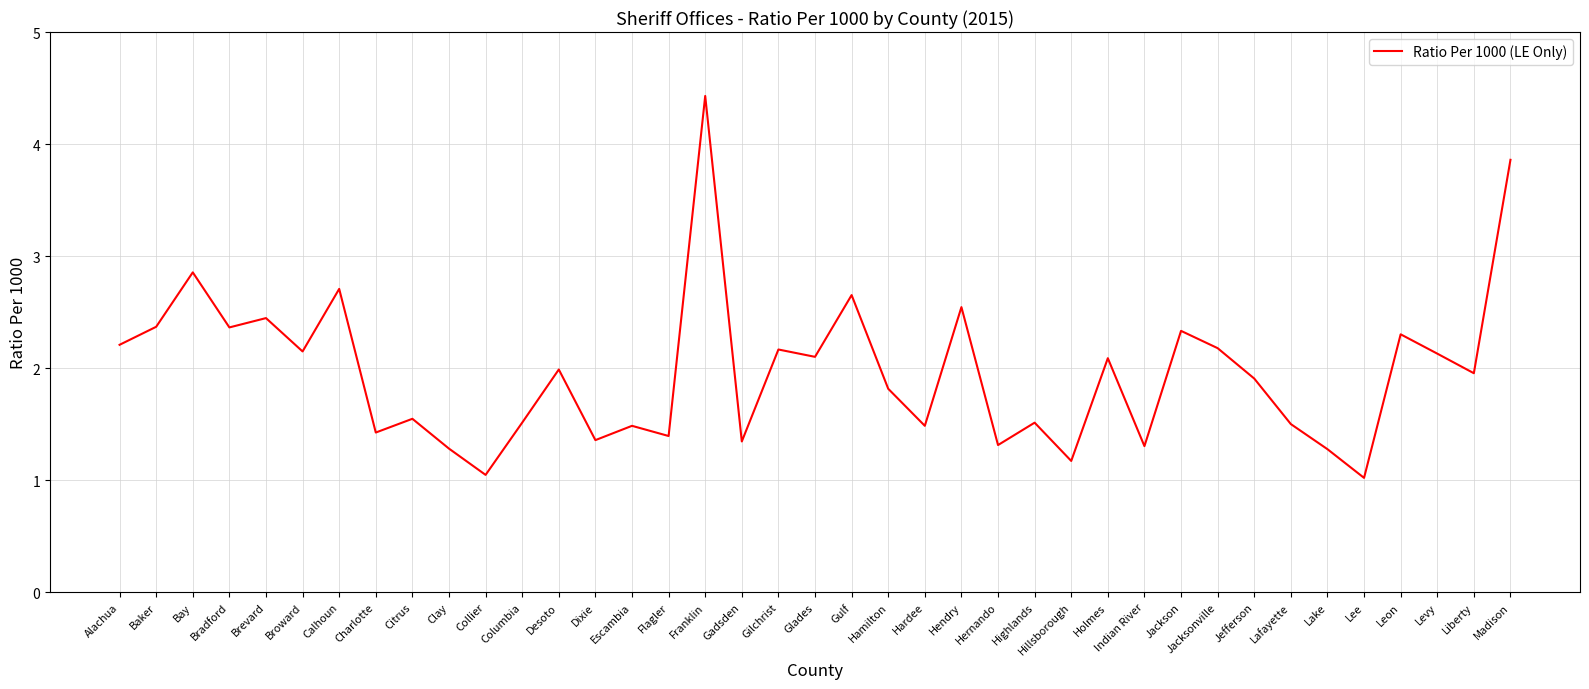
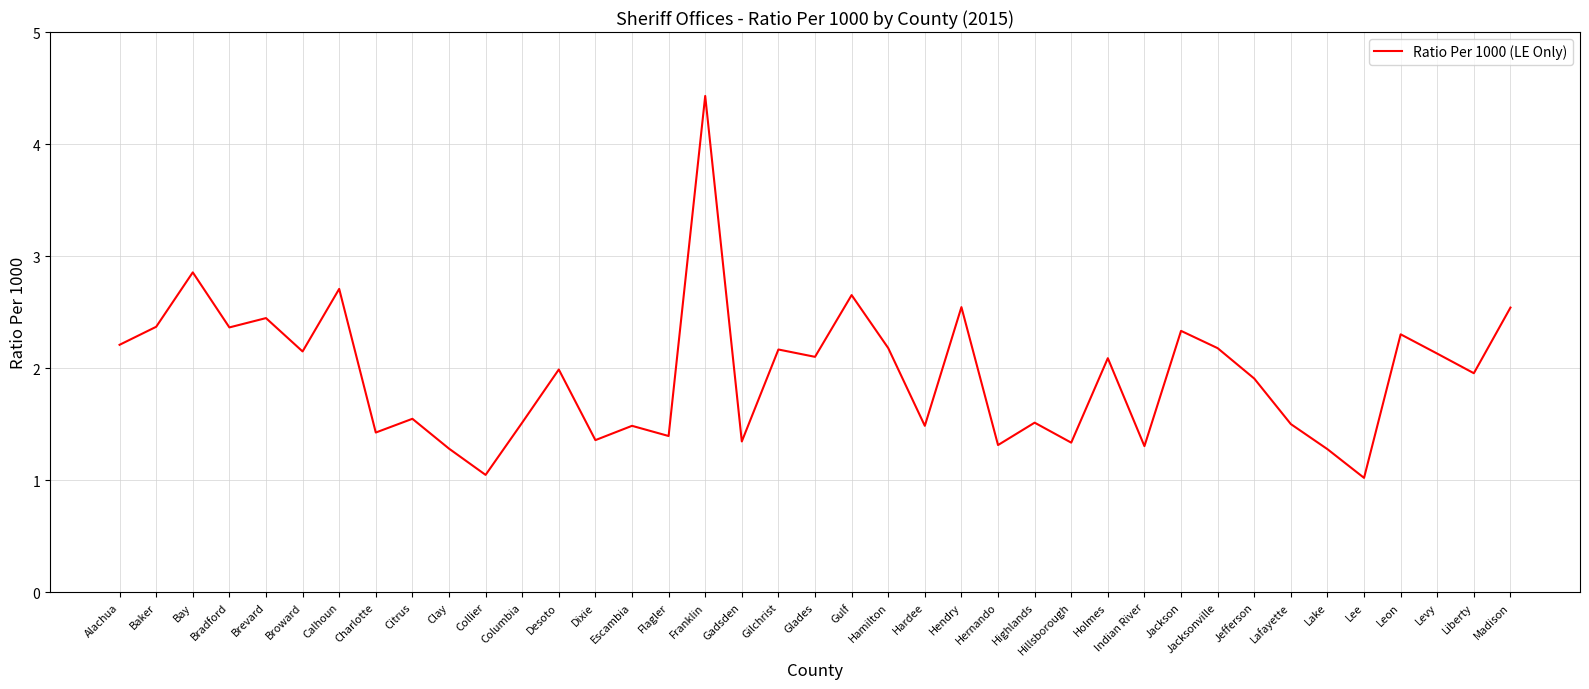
Hamilton: 1.82 -> 2.18
Hillsborough: 1.17 -> 1.33
Madison: 3.86 -> 2.54
